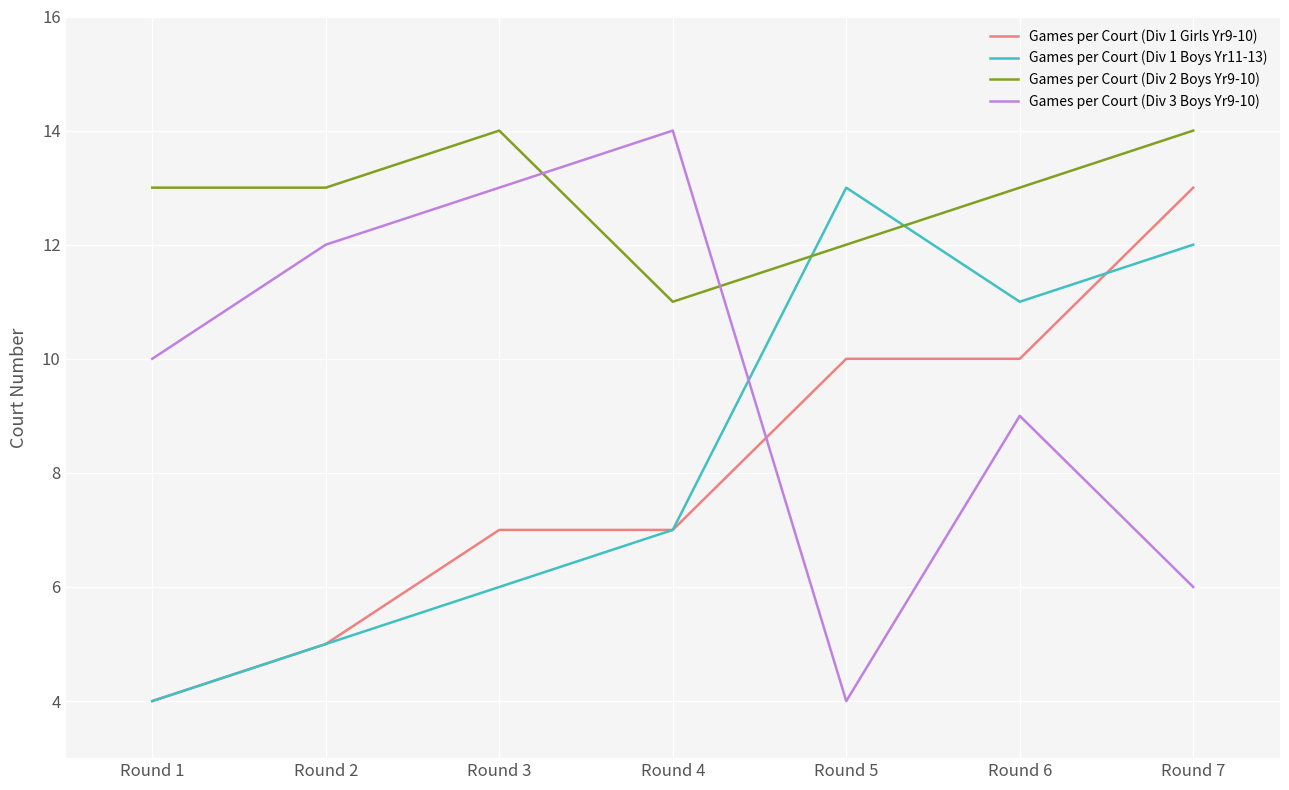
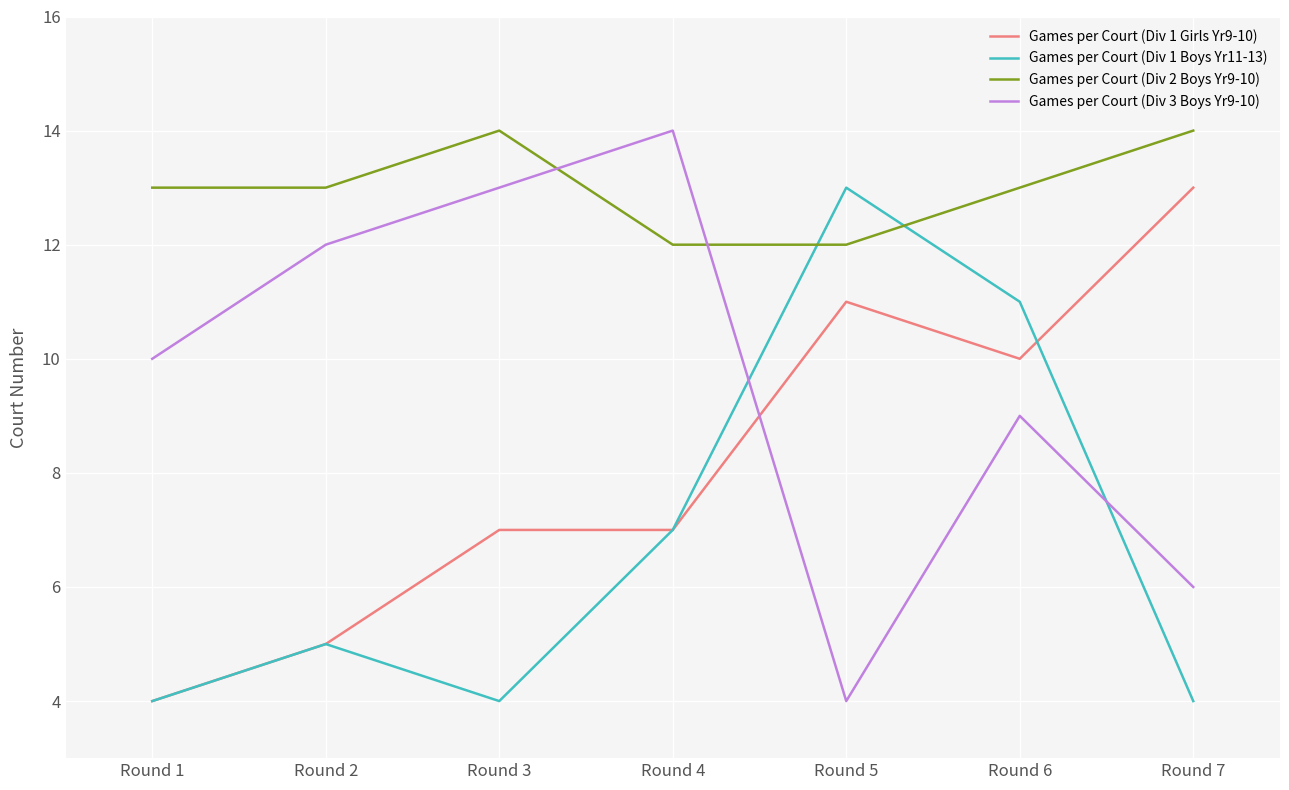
Games per Court (Div 1 Boys Yr11-13), Round 3: 6 -> 4
Games per Court (Div 2 Boys Yr9-10), Round 4: 11 -> 12
Games per Court (Div 1 Girls Yr9-10), Round 5: 10 -> 11
Games per Court (Div 1 Boys Yr11-13), Round 7: 12 -> 4
